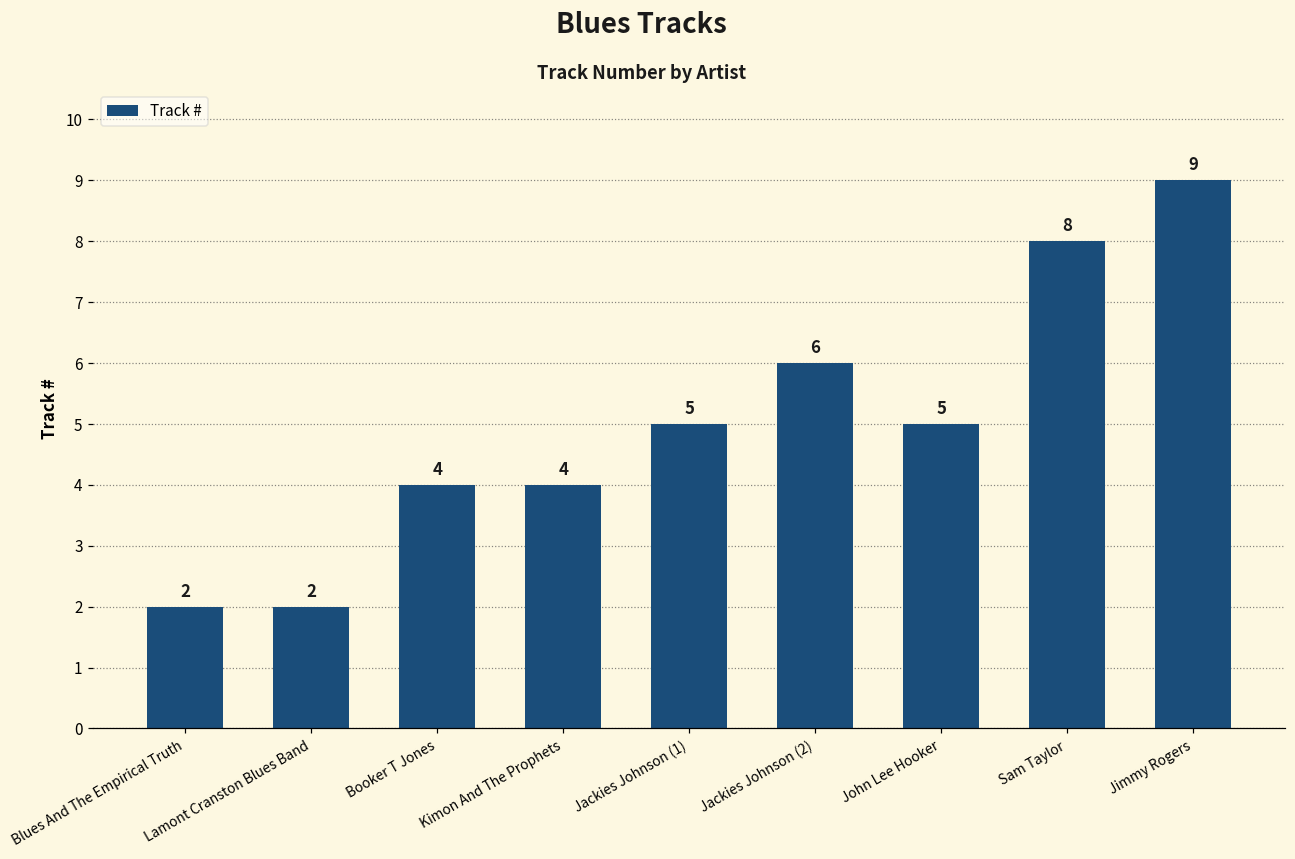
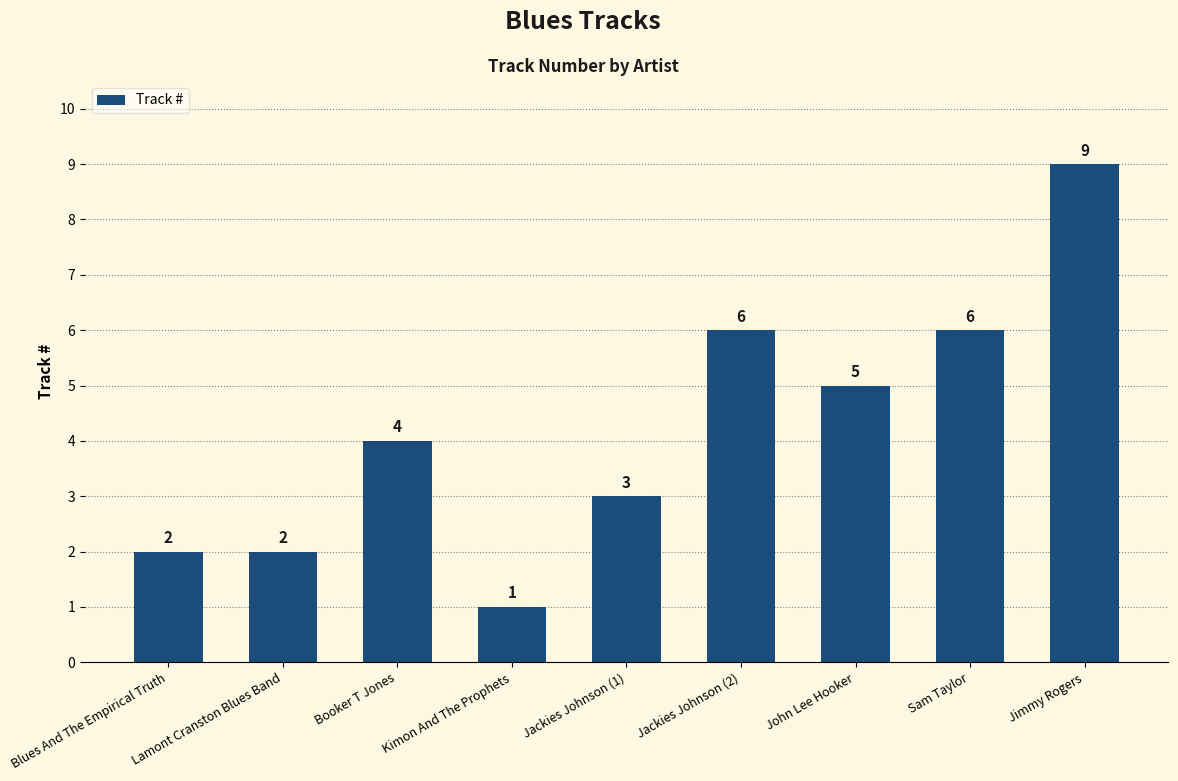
Kimon And The Prophets: 4 -> 1
Jackies Johnson (1): 5 -> 3
Sam Taylor: 8 -> 6
